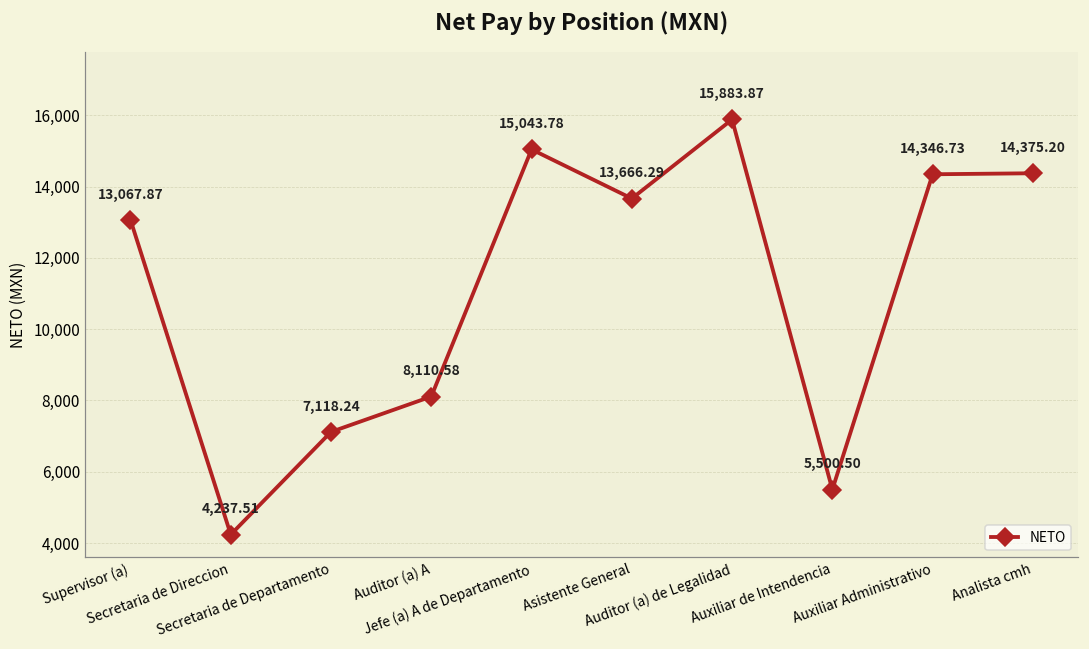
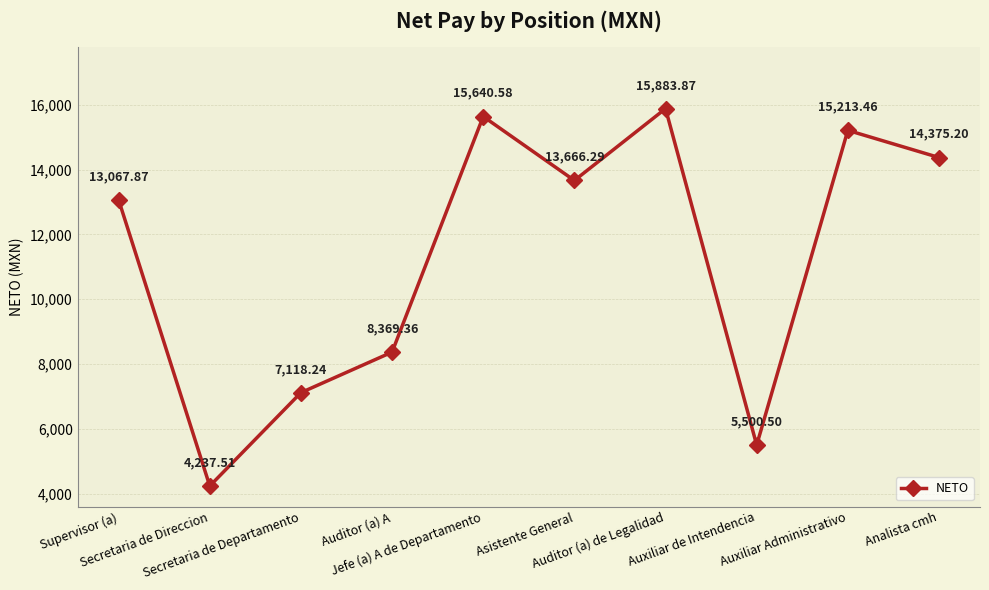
Auditor (a) A: 8,110.58 -> 8,369.36
Jefe (a) A de Departamento: 15,043.78 -> 15,640.58
Auxiliar Administrativo: 14,346.73 -> 15,213.46
